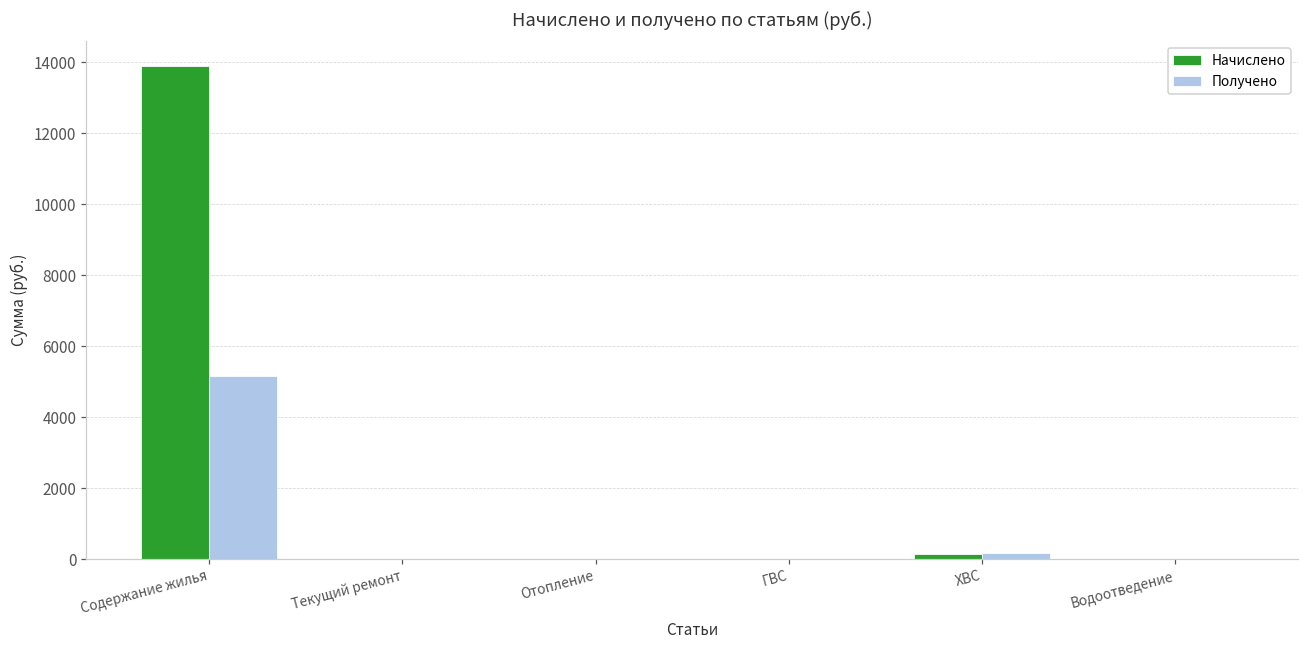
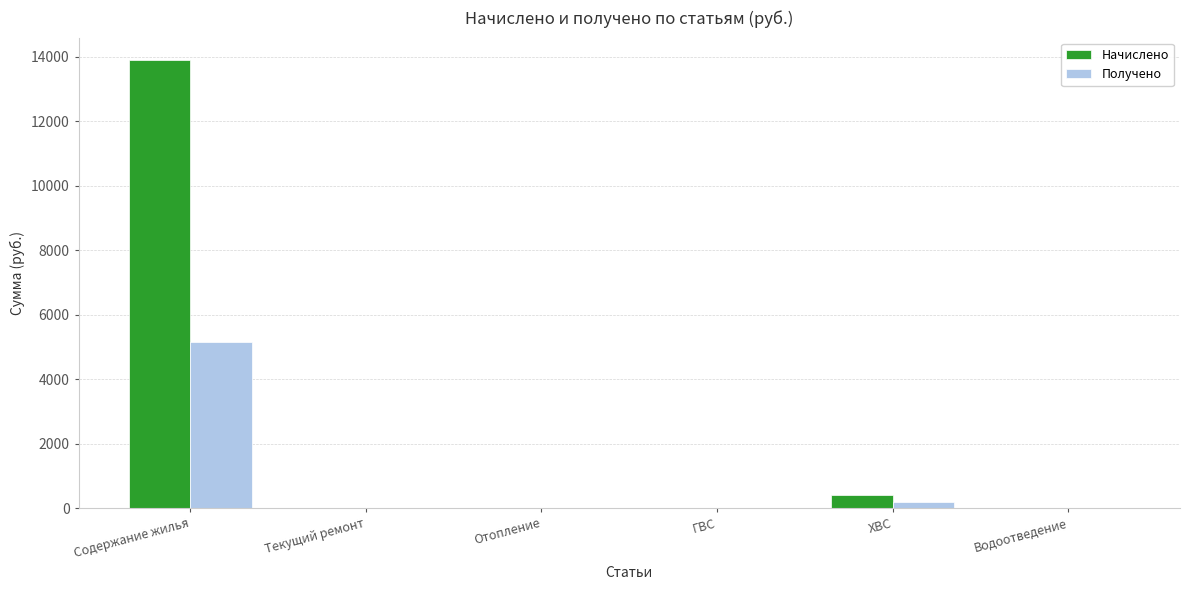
Начислено, ХВС: 100 -> 400
